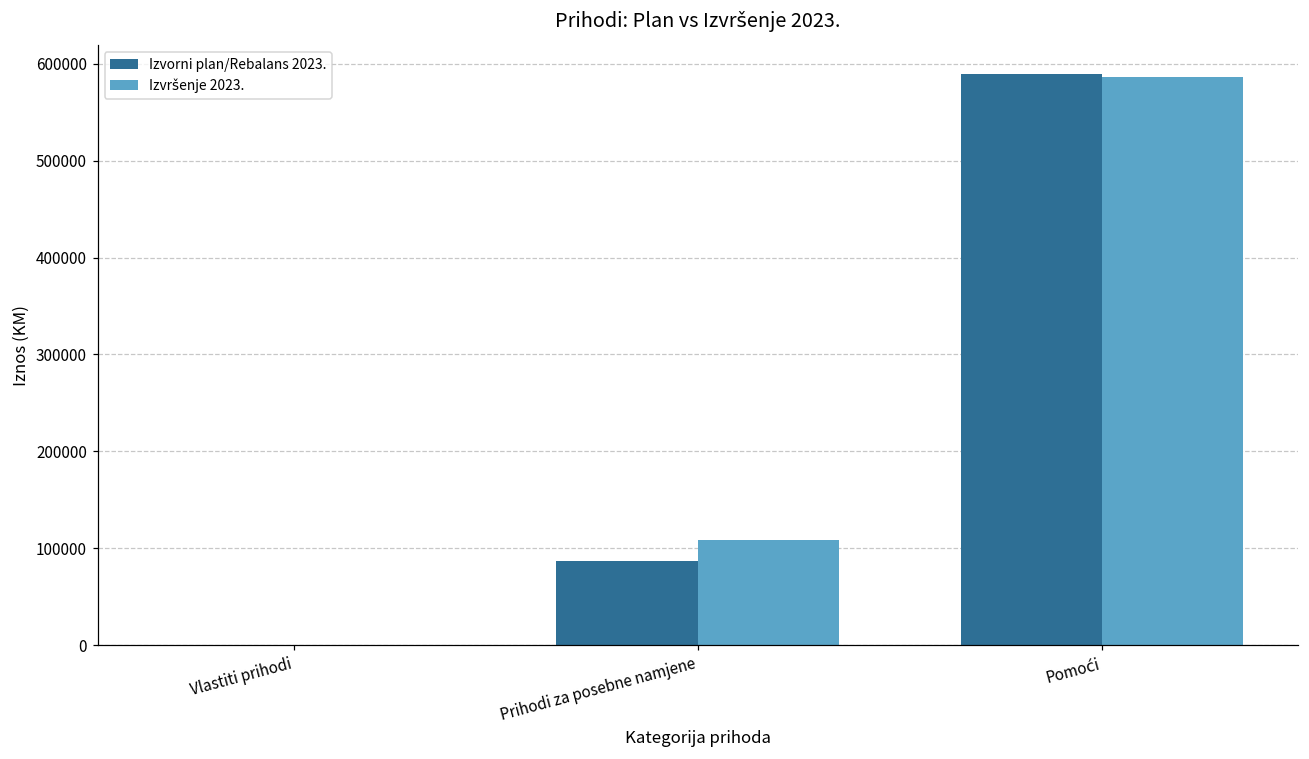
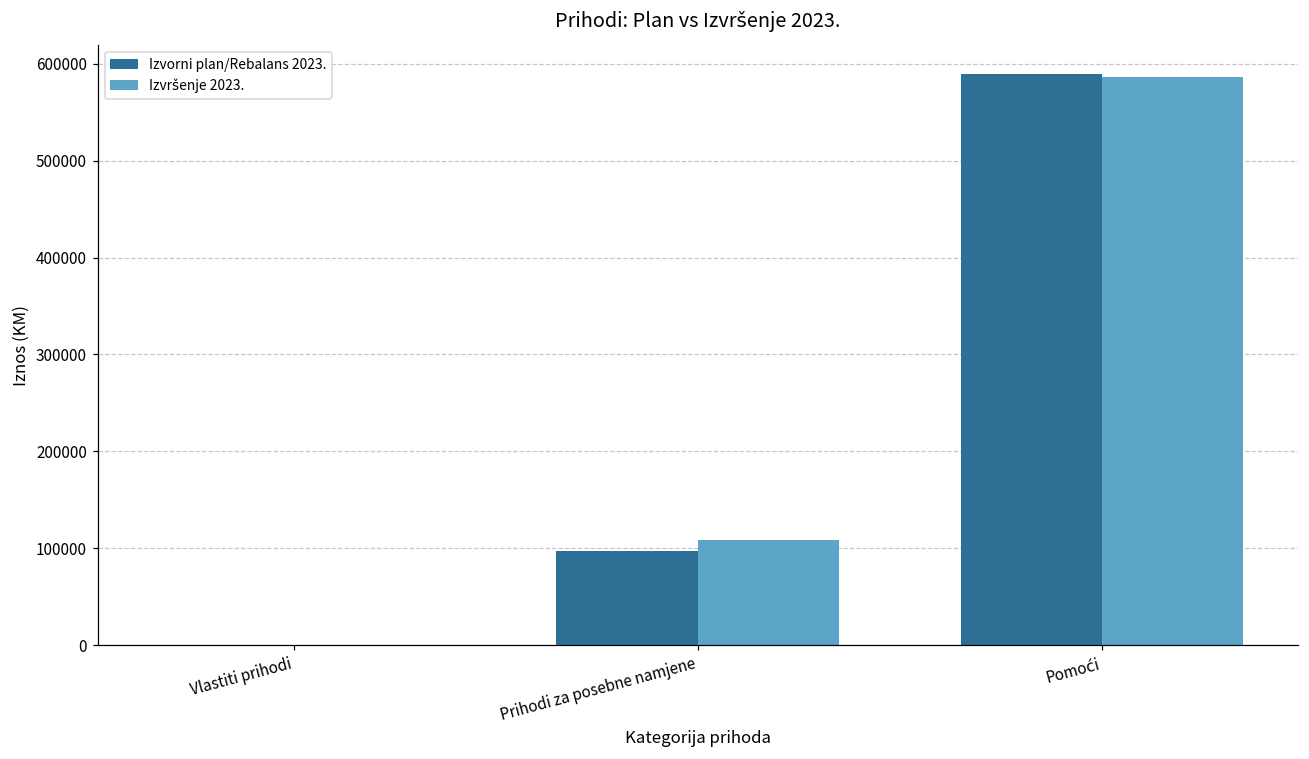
Izvorni plan/Rebalans 2023., Prihodi za posebne namjene: 90000 -> 100000
